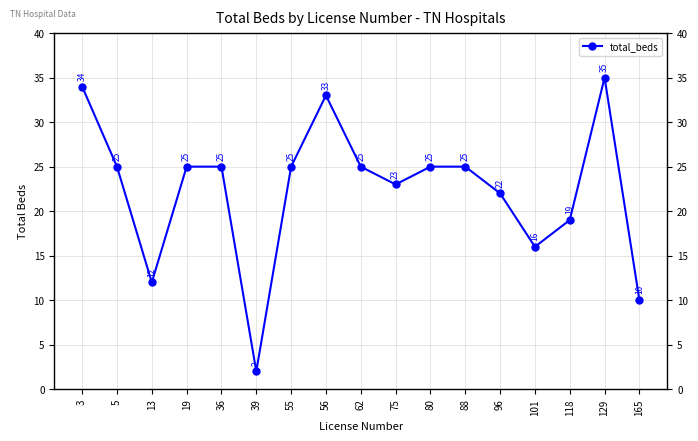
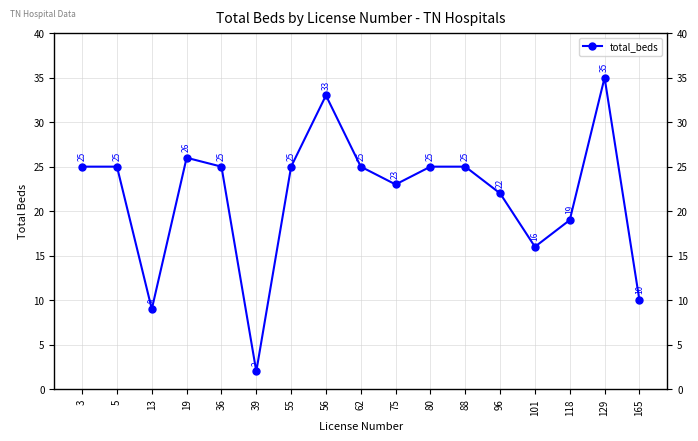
3: 34 -> 25
13: 12 -> 9
19: 25 -> 26
